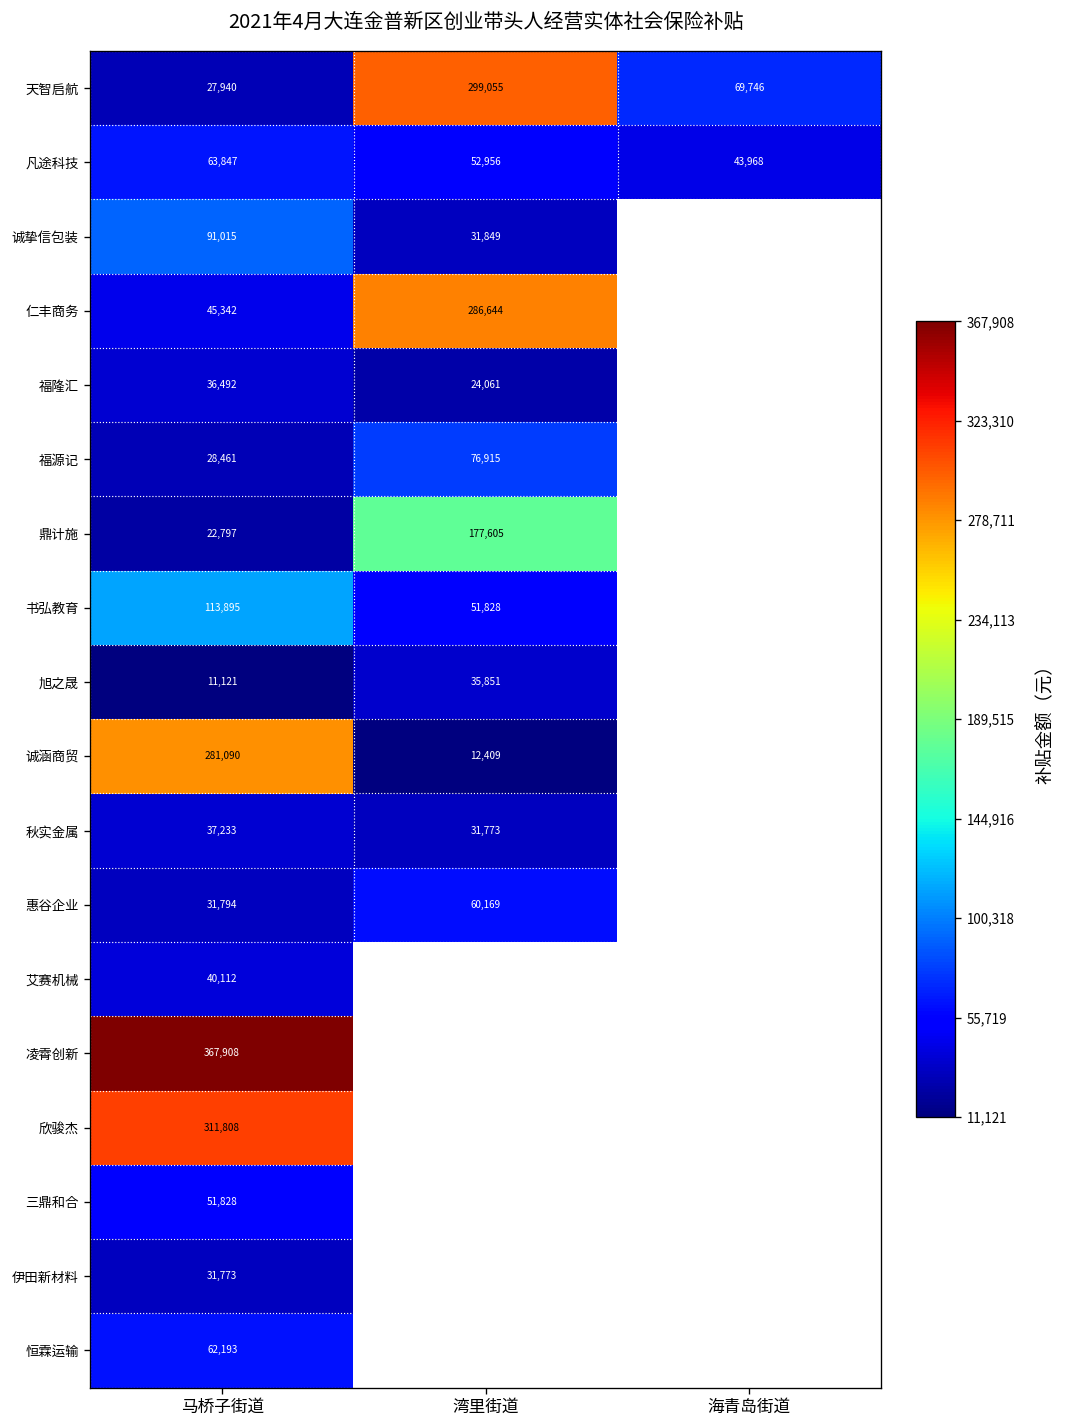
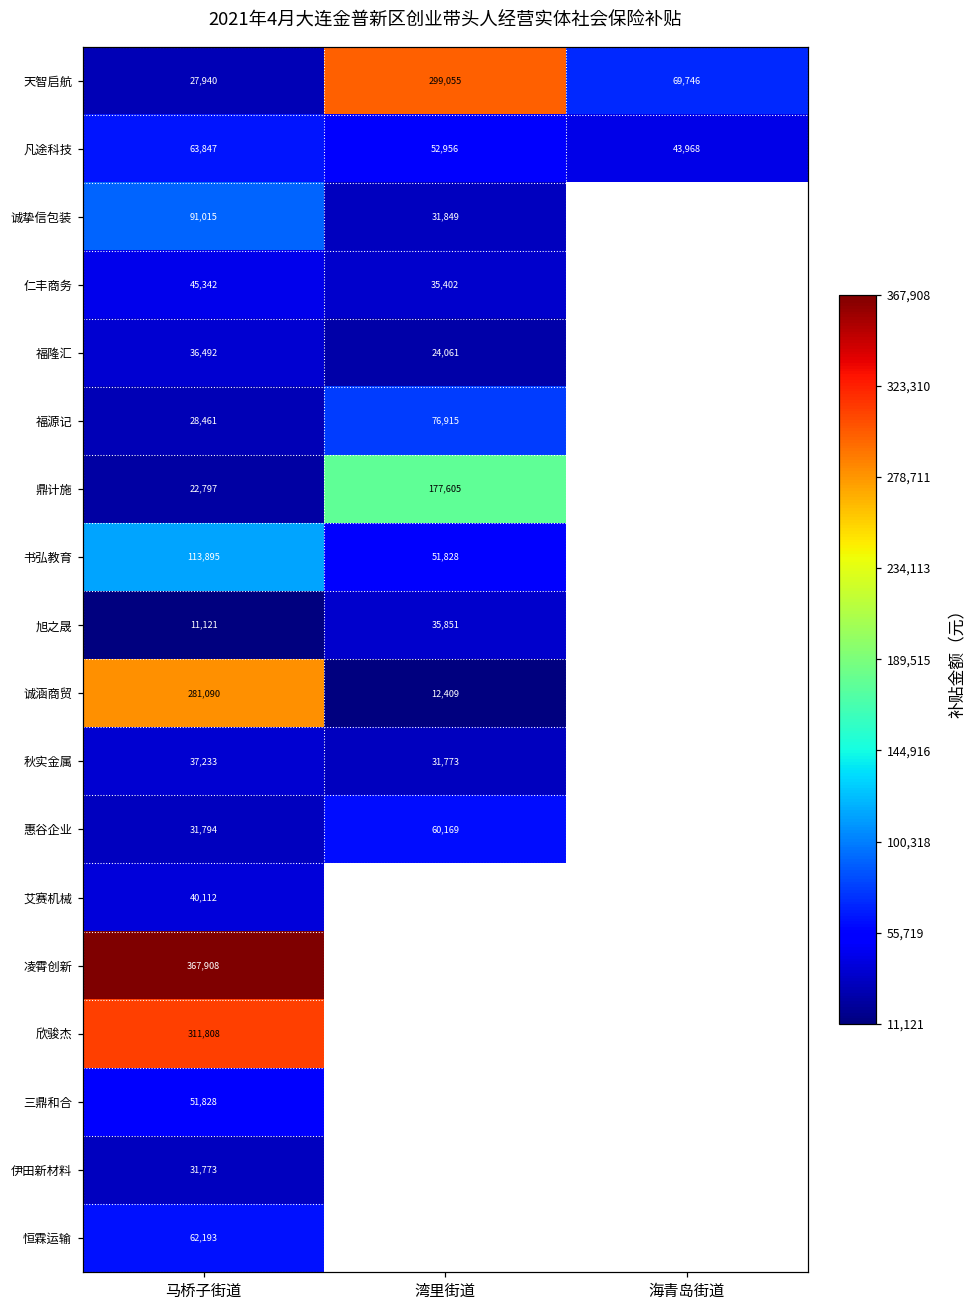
仁丰商务, 湾里街道: 286,644 -> 35,402
